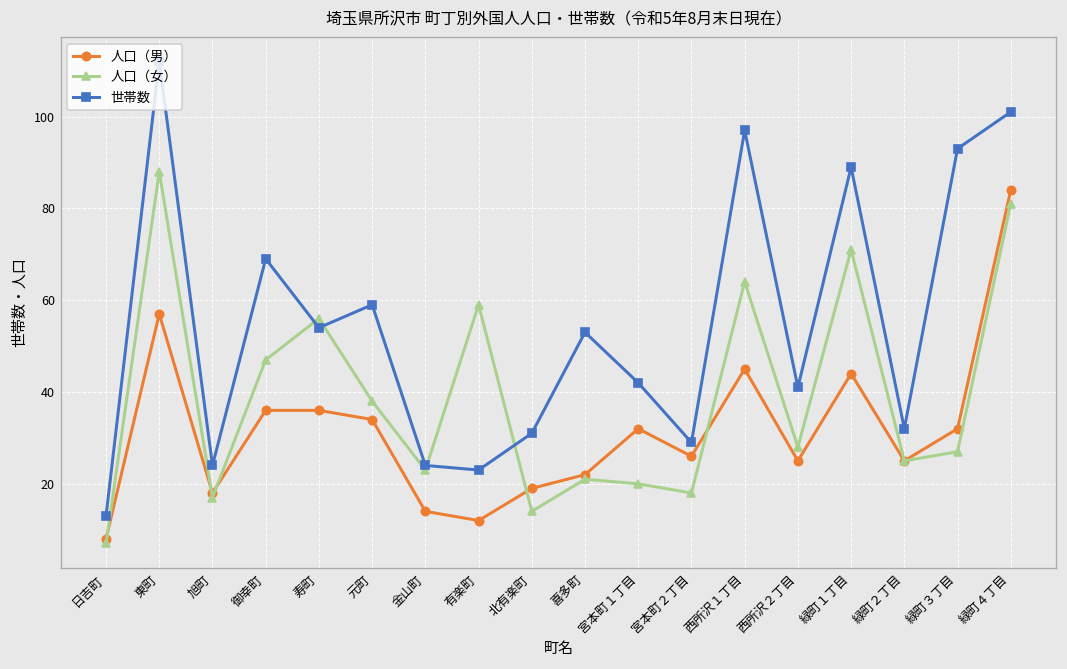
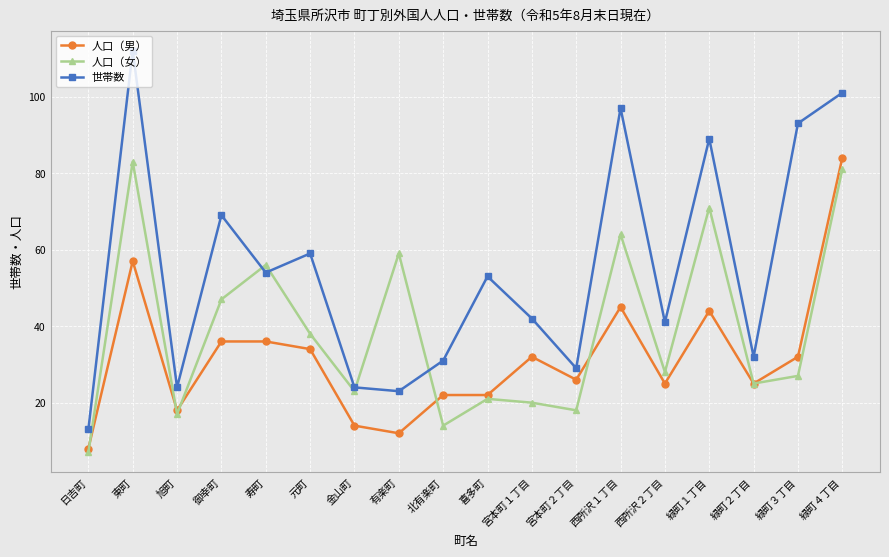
人口（女）, 東町: 88 -> 83
人口（男）, 北有楽町: 19 -> 22
